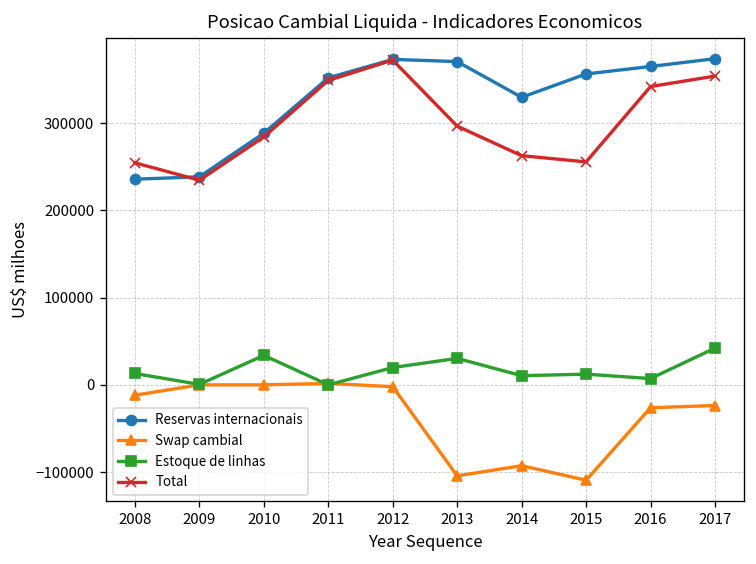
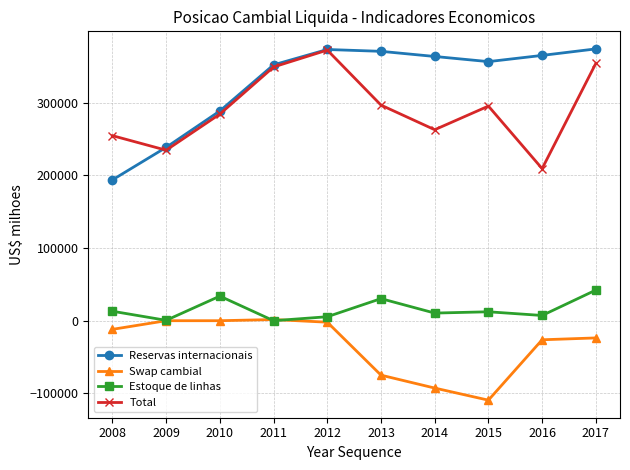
Reservas internacionais, 2008: 240000 -> 190000
Estoque de linhas, 2012: 20000 -> 10000
Swap cambial, 2013: -100000 -> -70000
Reservas internacionais, 2014: 330000 -> 360000
Total, 2015: 260000 -> 300000
Total, 2016: 340000 -> 210000
